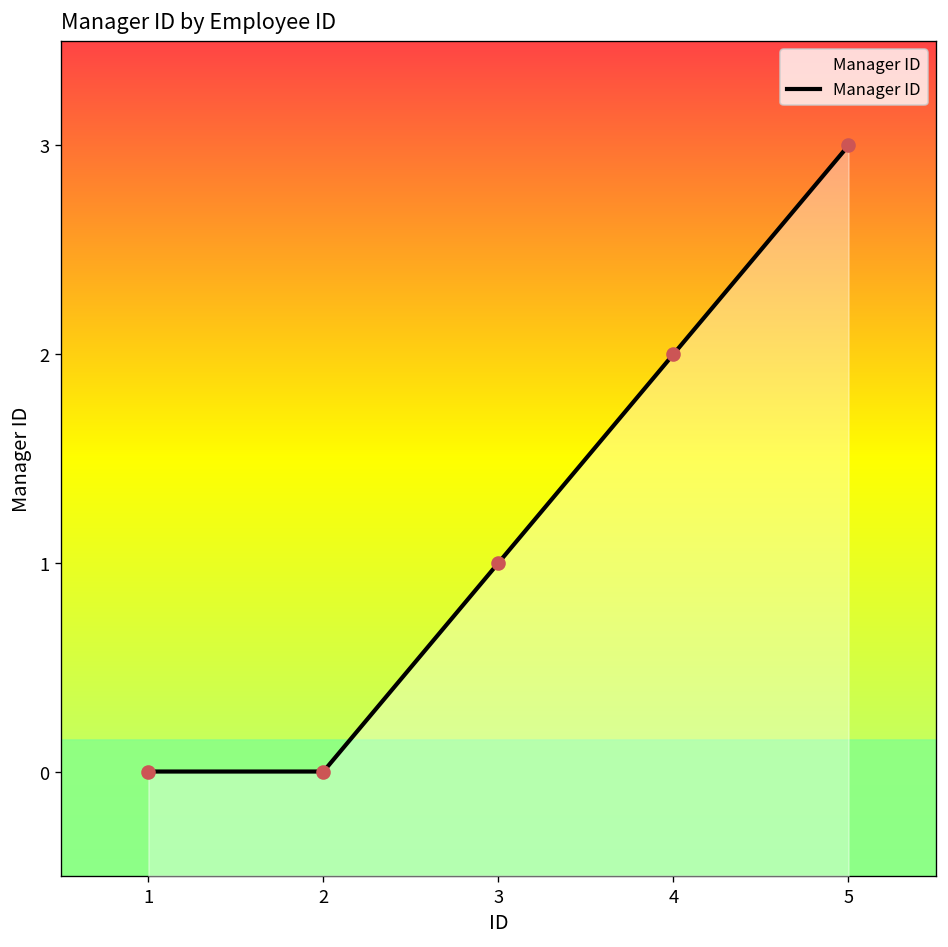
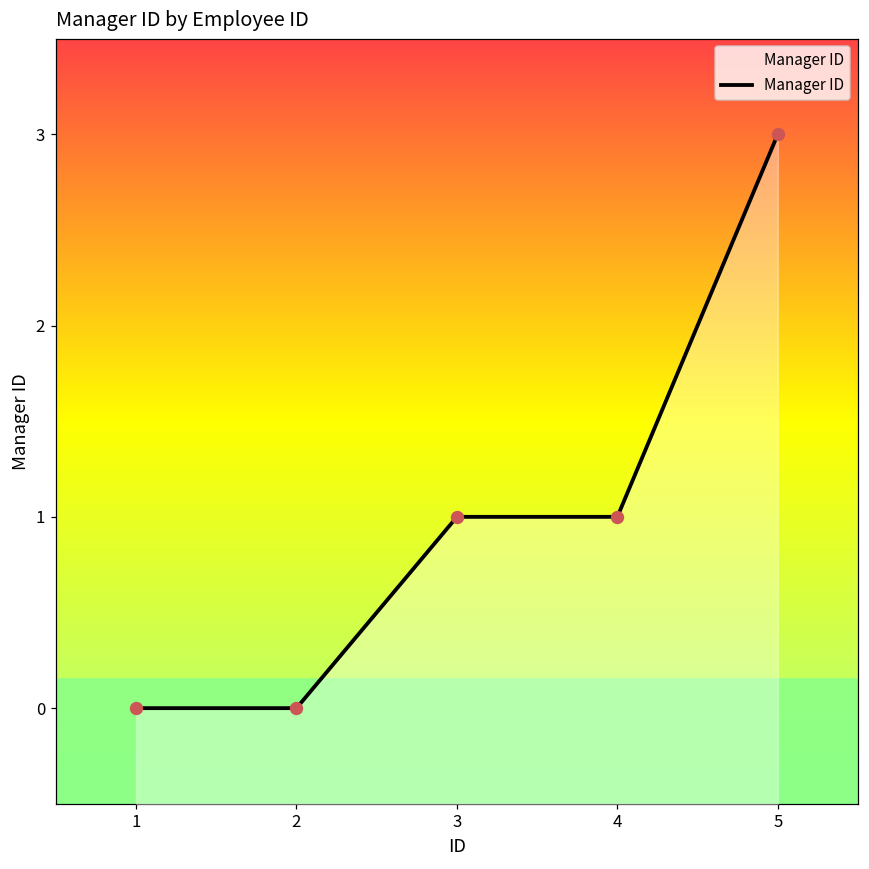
4: 2 -> 1
